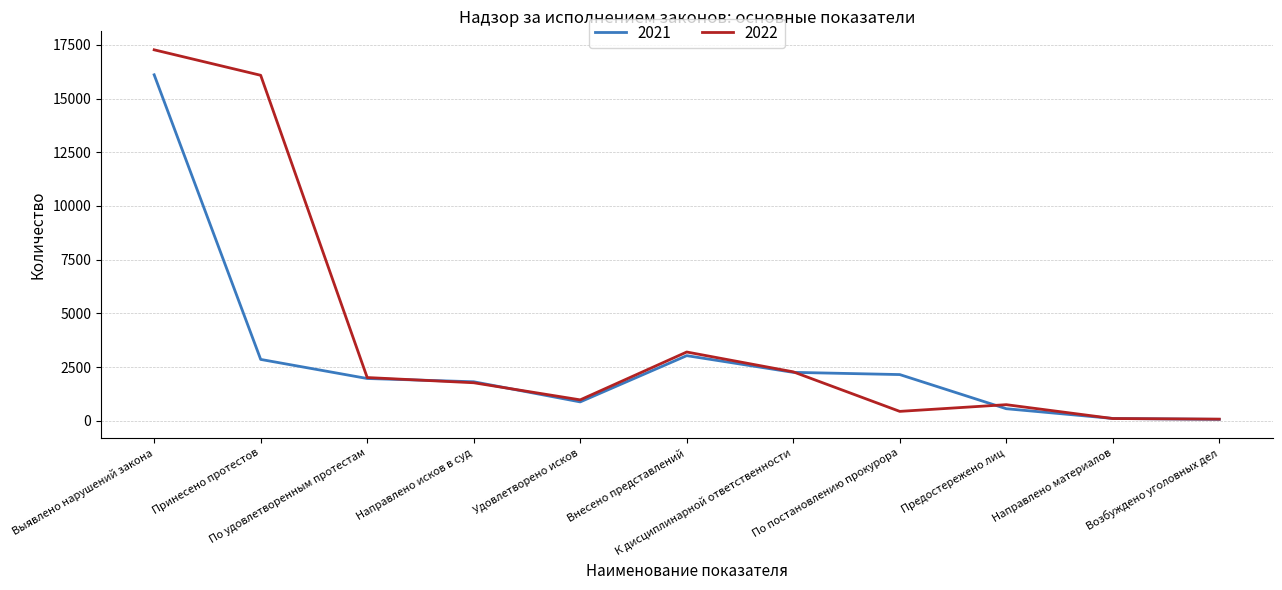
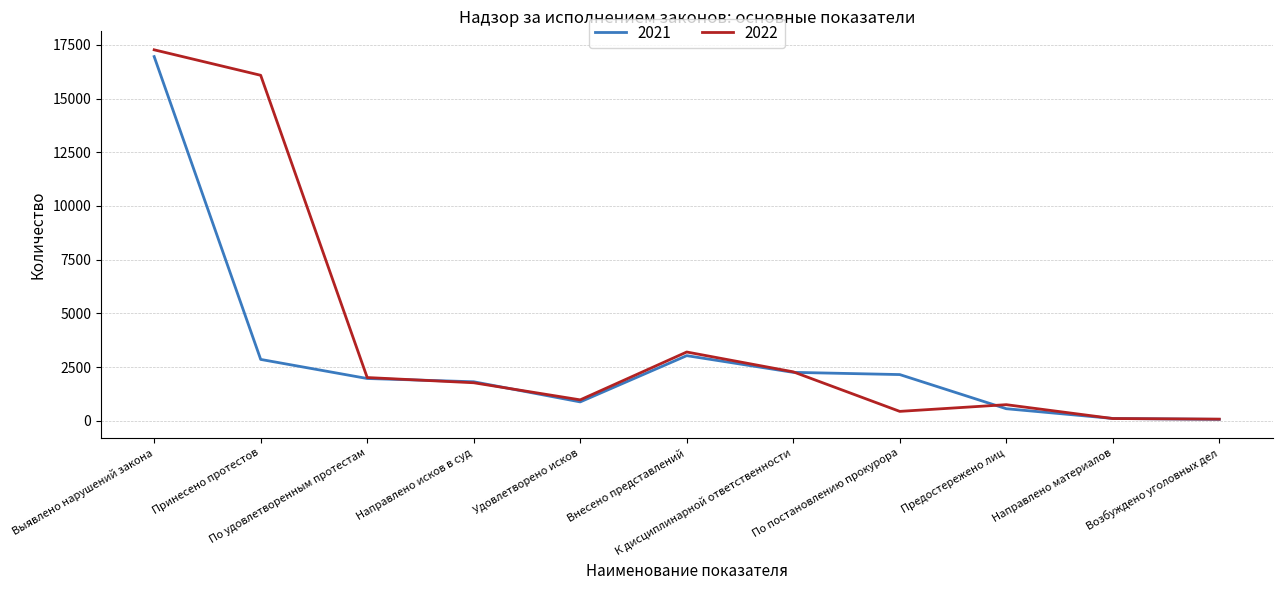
2021, Выявлено нарушений закона: 16100 -> 17000
